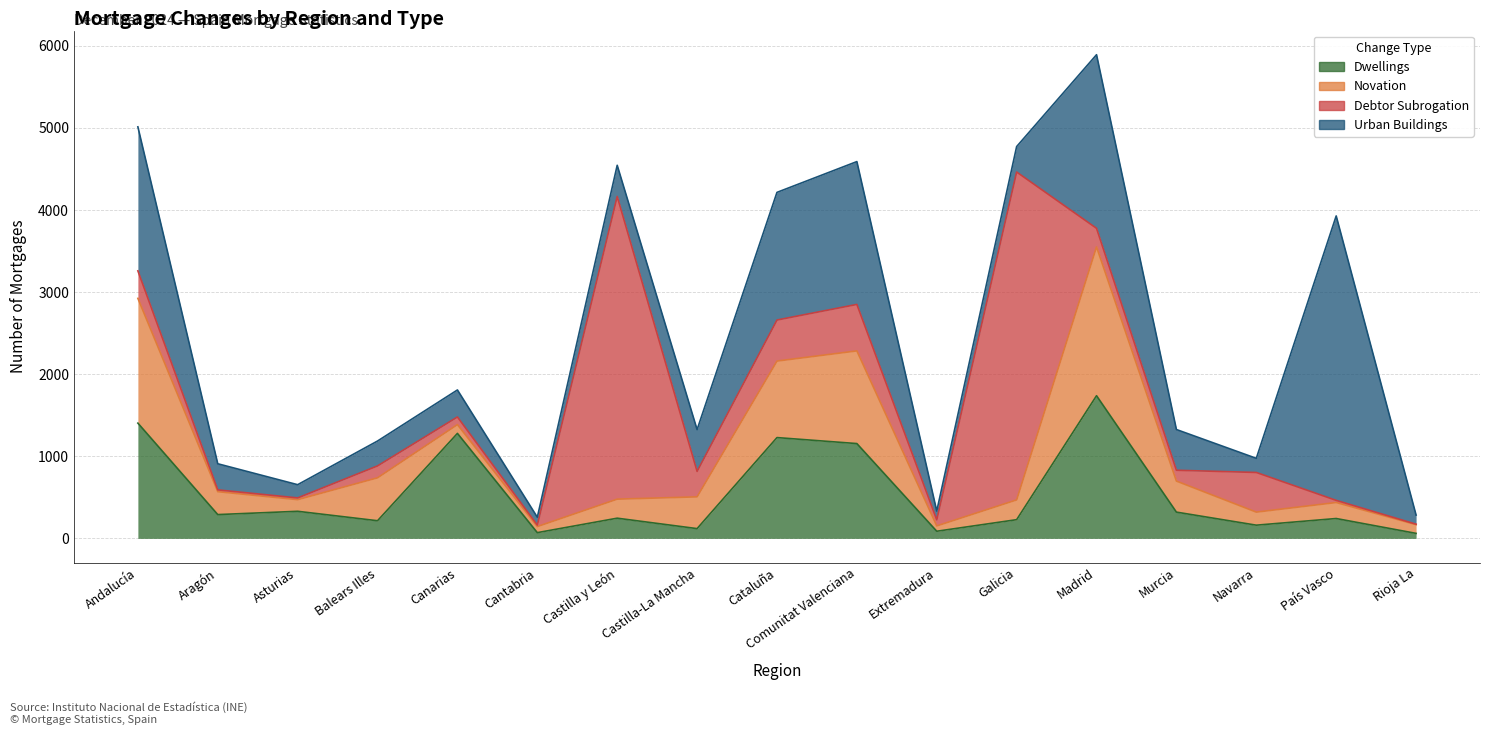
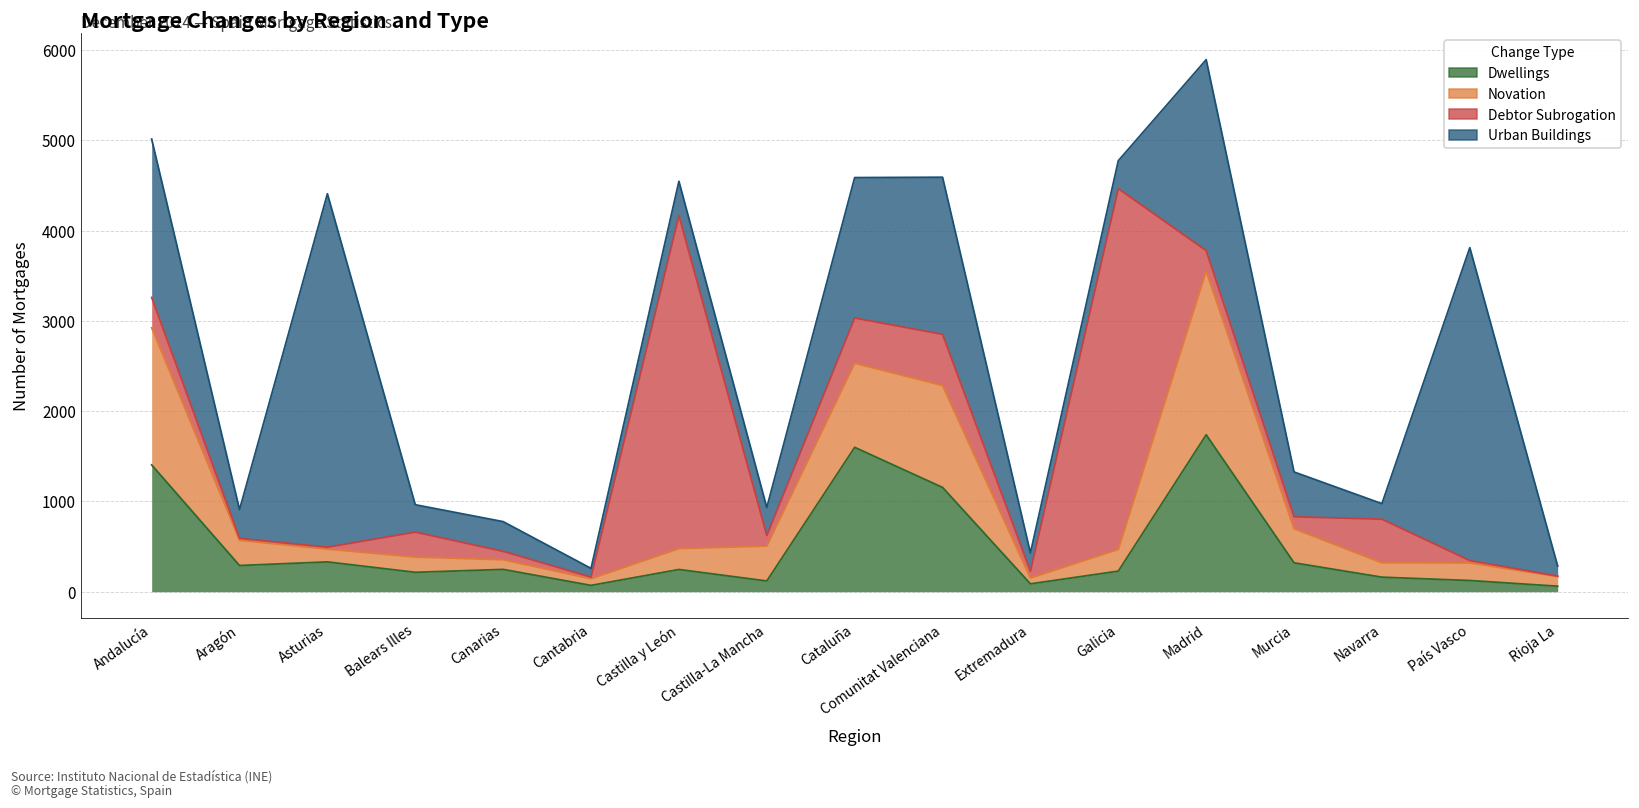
Urban Buildings, Asturias: 200 -> 3900
Novation, Balears Illes: 500 -> 200
Debtor Subrogation, Balears Illes: 100 -> 300
Dwellings, Canarias: 1300 -> 200
Debtor Subrogation, Castilla-La Mancha: 300 -> 100
Urban Buildings, Castilla-La Mancha: 500 -> 300
Dwellings, Cataluña: 1200 -> 1600
Urban Buildings, Extremadura: 100 -> 200
Dwellings, País Vasco: 200 -> 100
